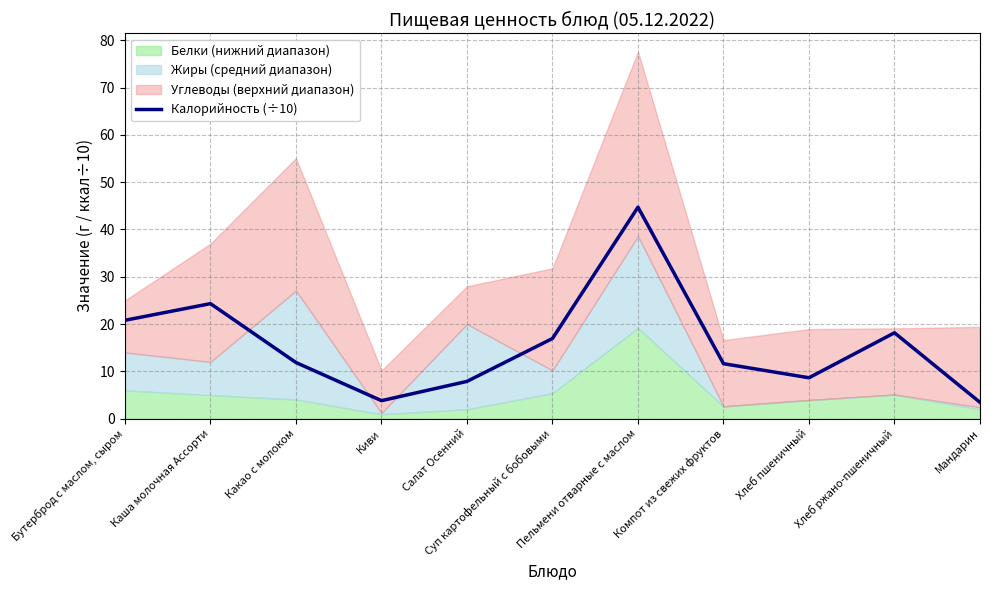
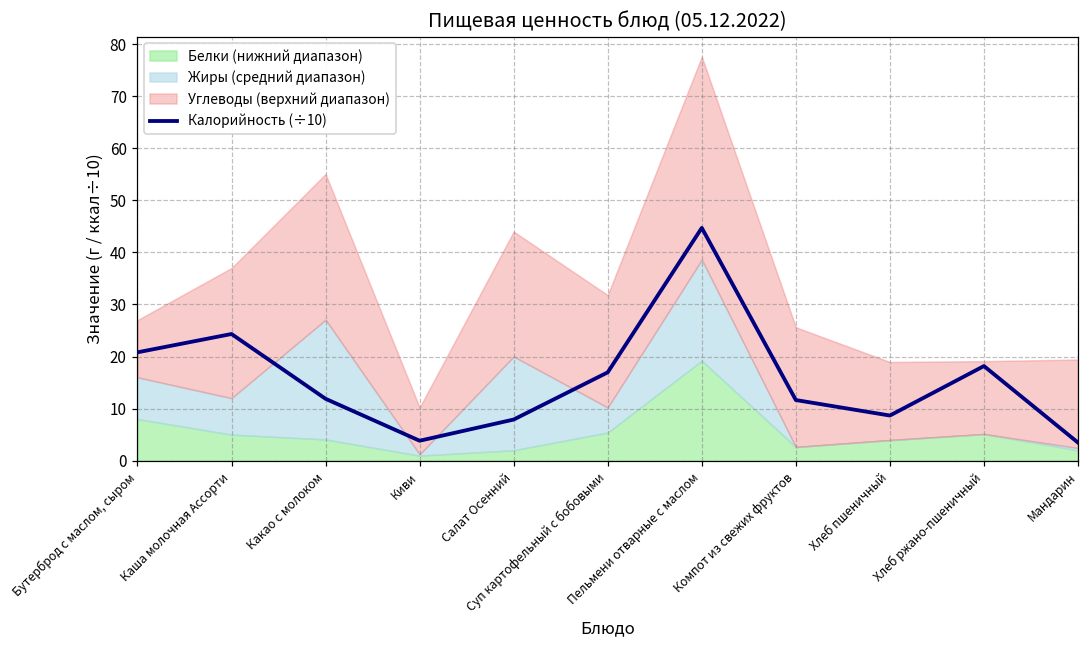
Белки (нижний диапазон), Бутерброд с маслом, сыром: 6 -> 8
Углеводы (верхний диапазон), Салат Осенний: 8 -> 24
Углеводы (верхний диапазон), Компот из свежих фруктов: 14 -> 23
